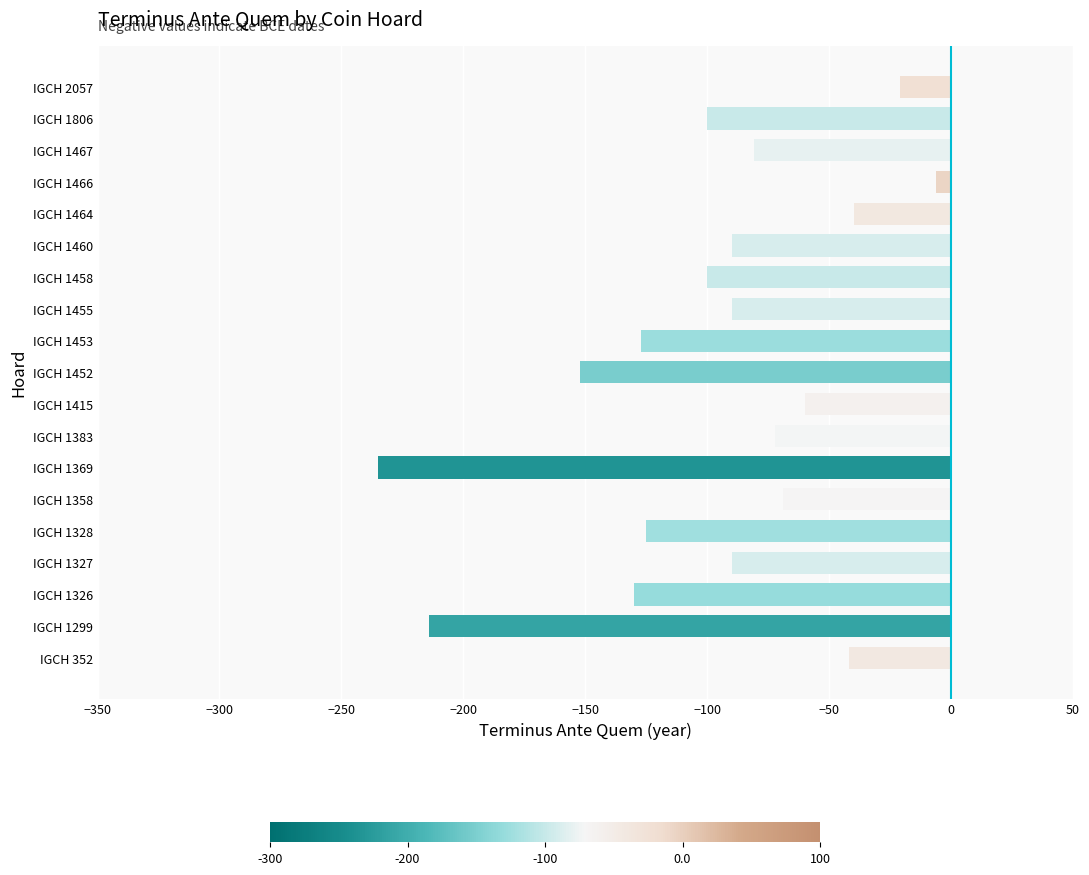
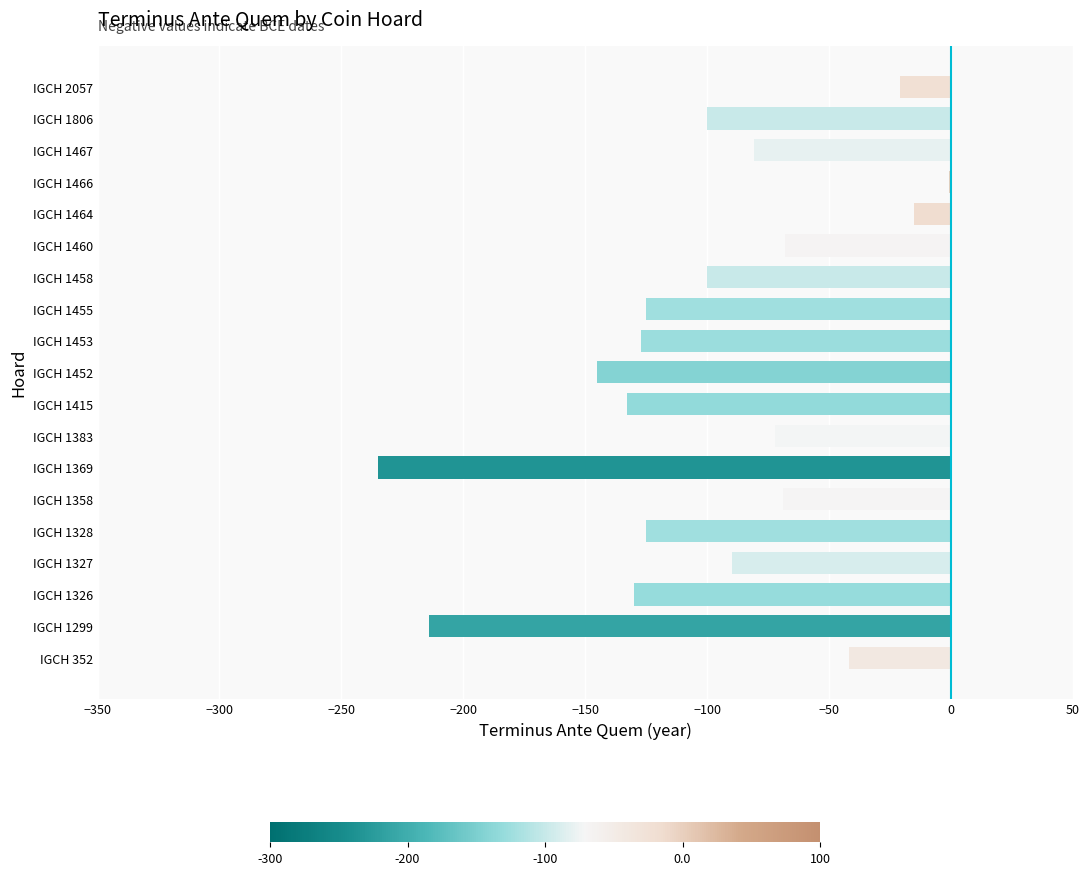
IGCH 1466: -6 -> -1
IGCH 1464: -40 -> -15
IGCH 1460: -90 -> -68
IGCH 1455: -90 -> -125
IGCH 1452: -152 -> -145
IGCH 1415: -60 -> -133
